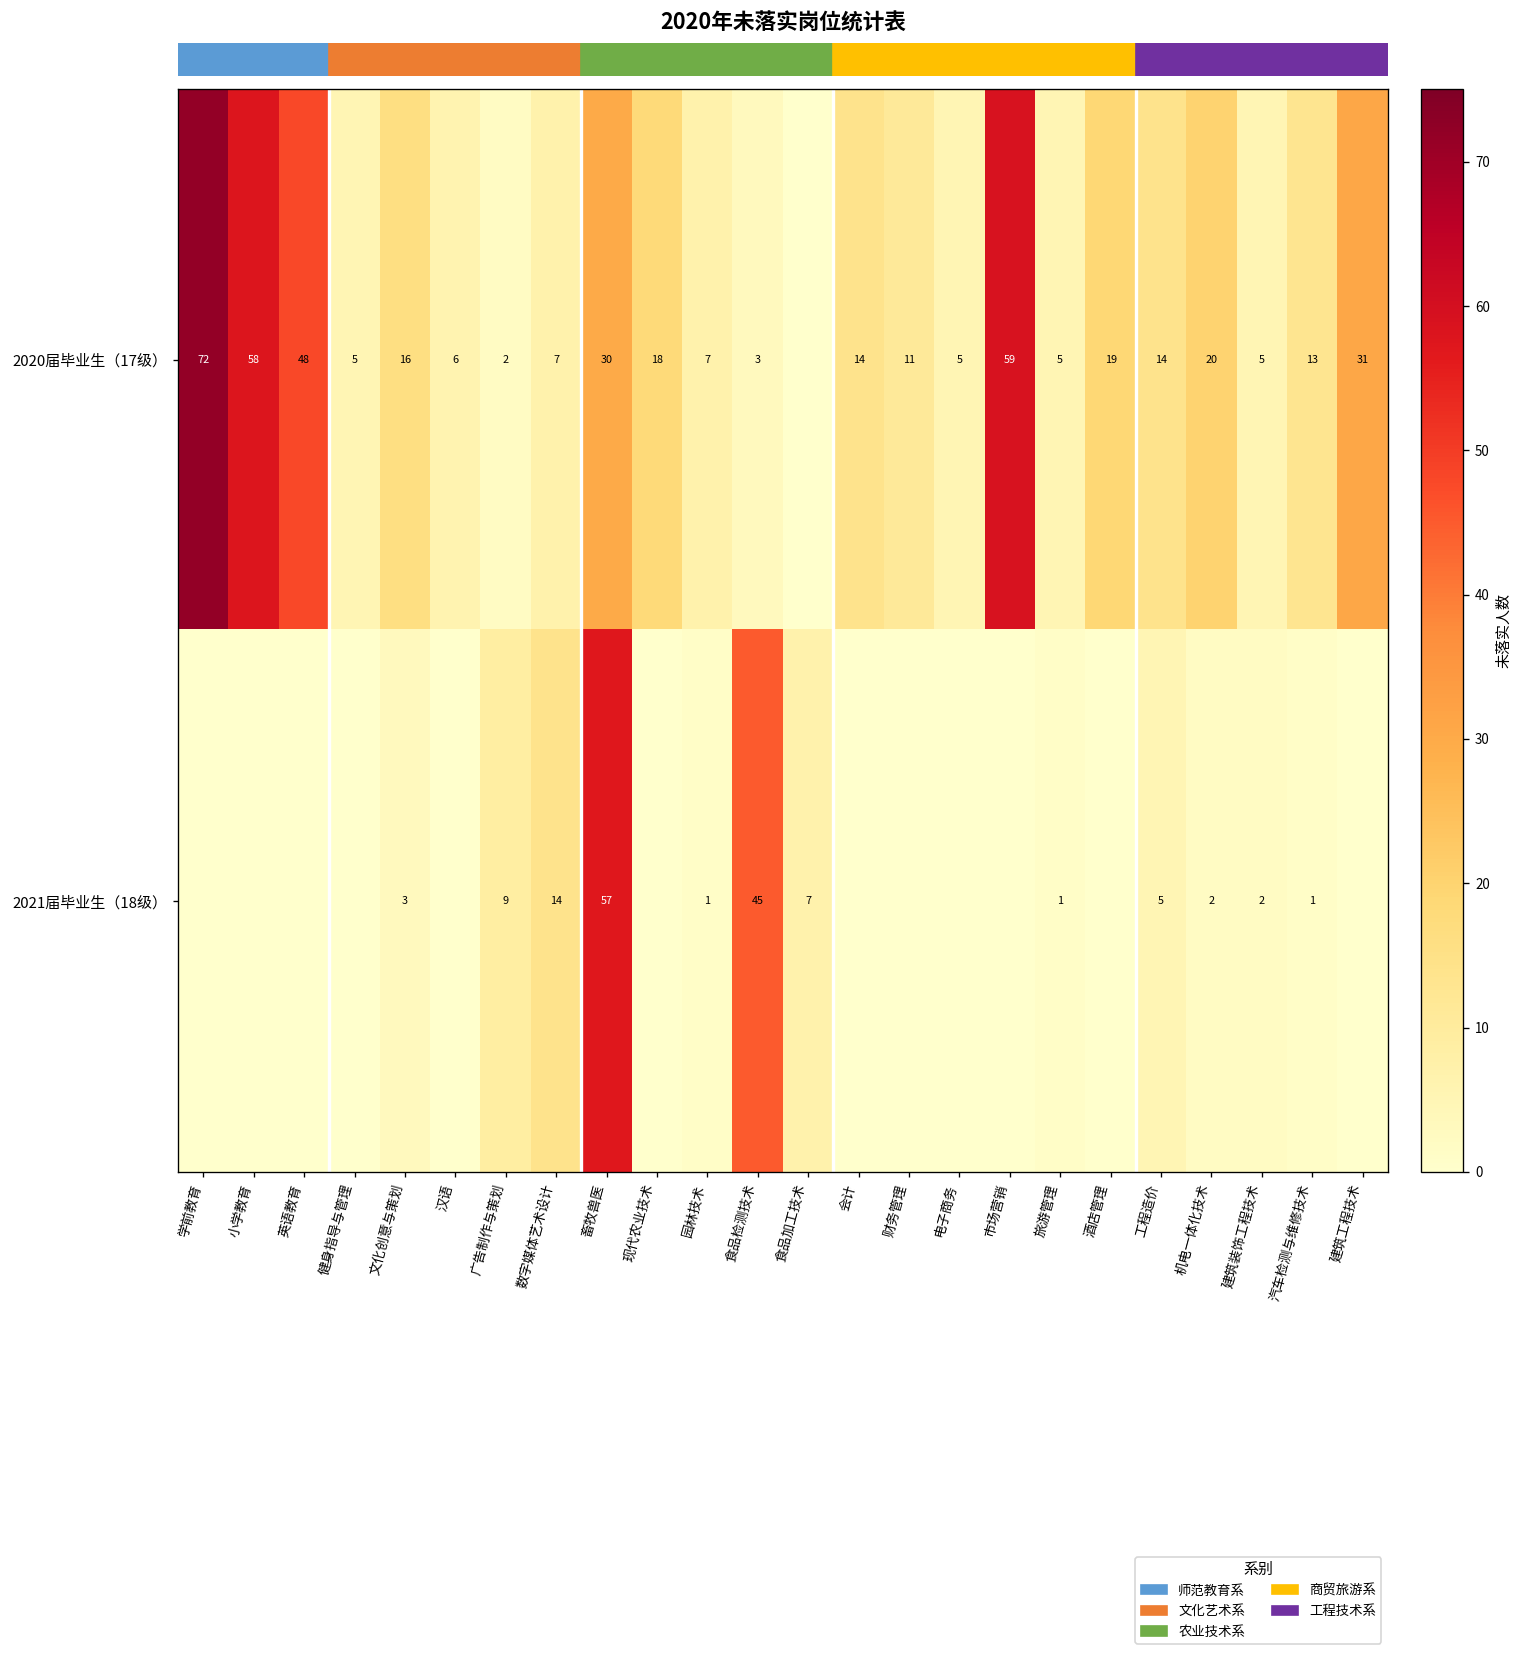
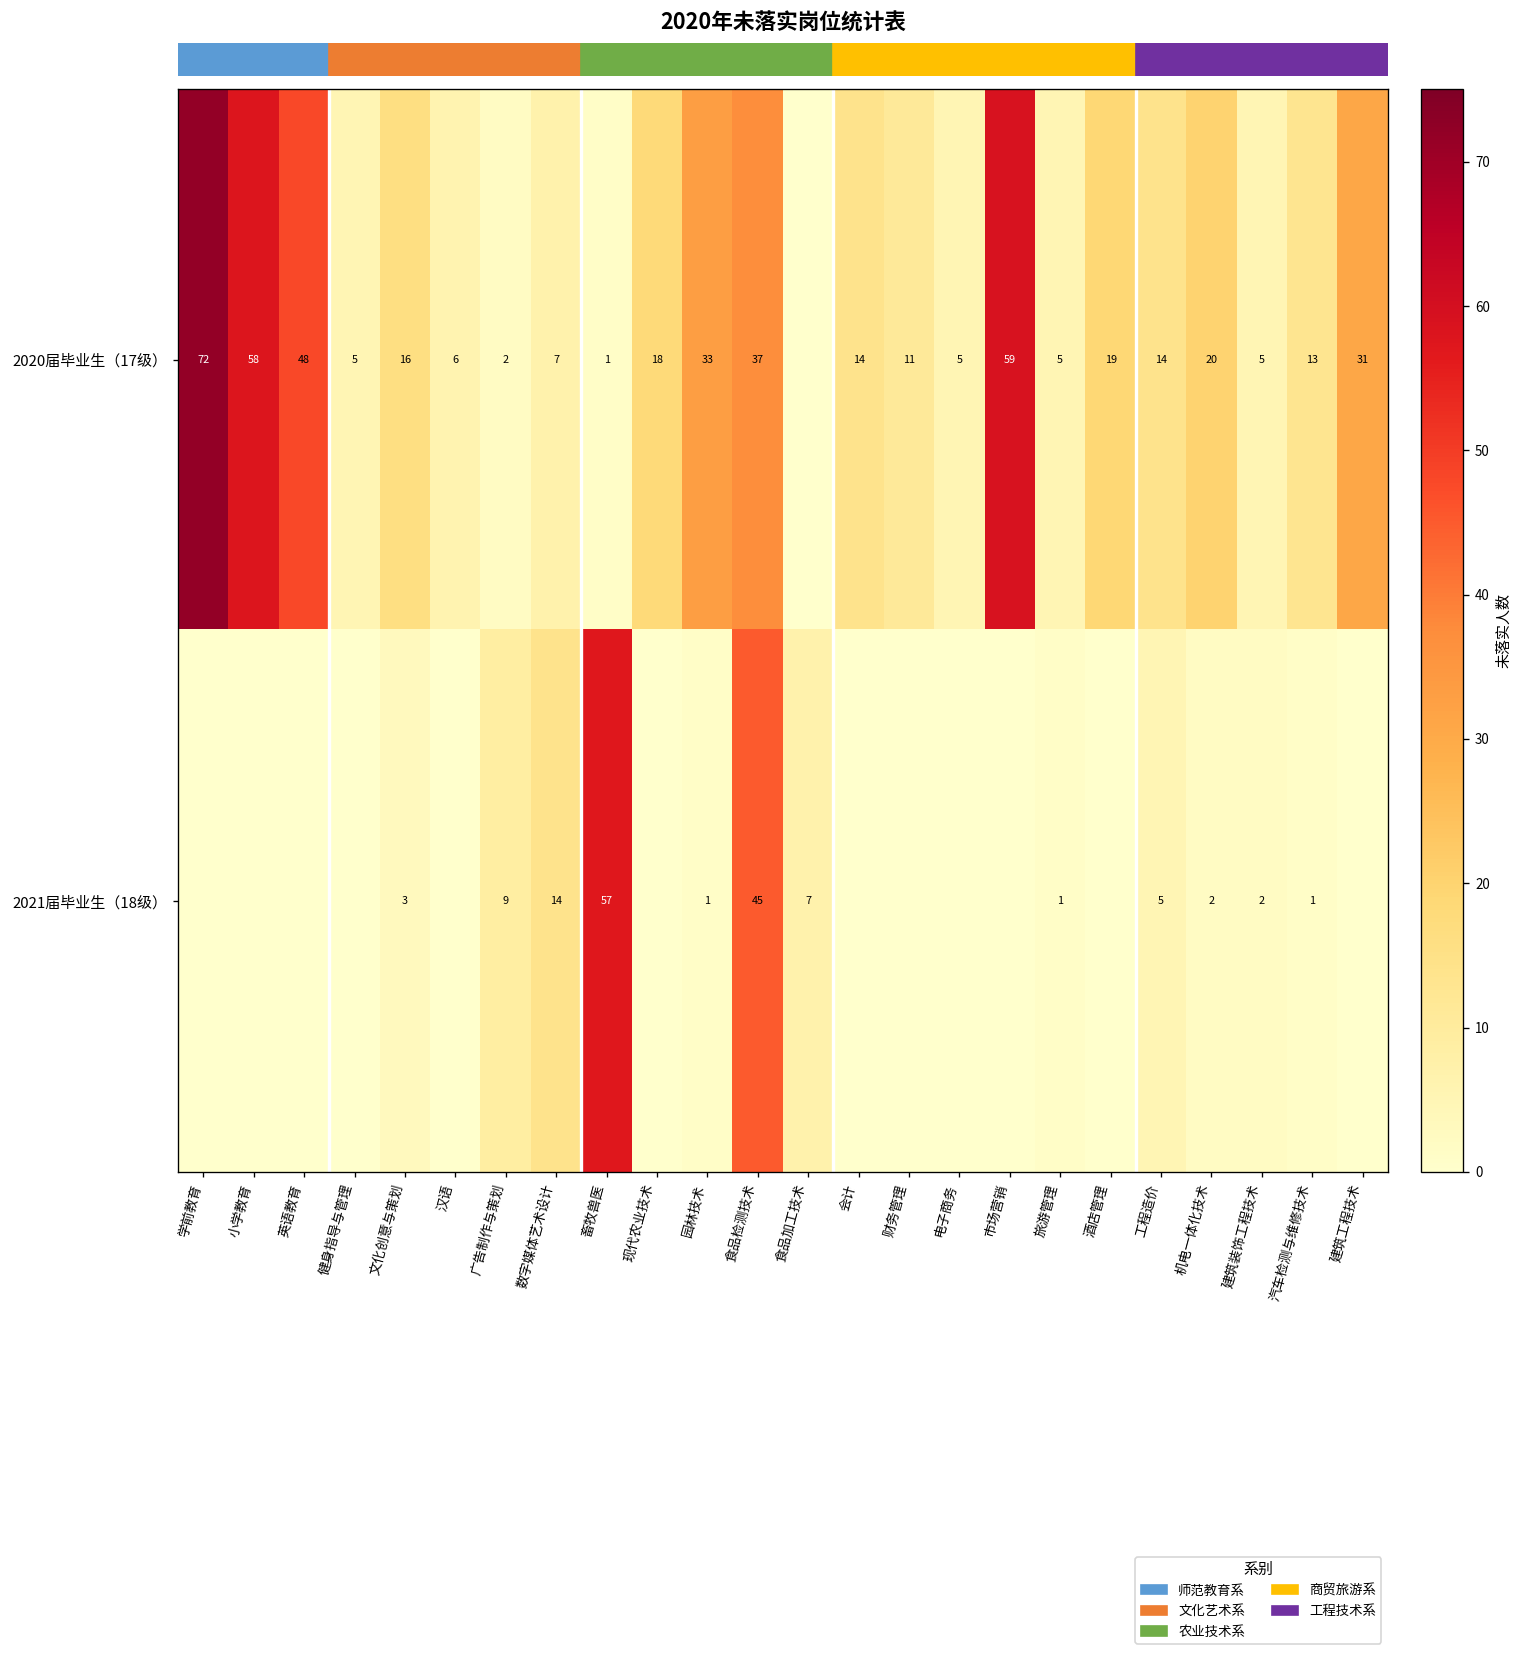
2020届毕业生（17级）, 畜牧兽医: 30 -> 1
2020届毕业生（17级）, 园林技术: 7 -> 33
2020届毕业生（17级）, 食品检测技术: 3 -> 37
